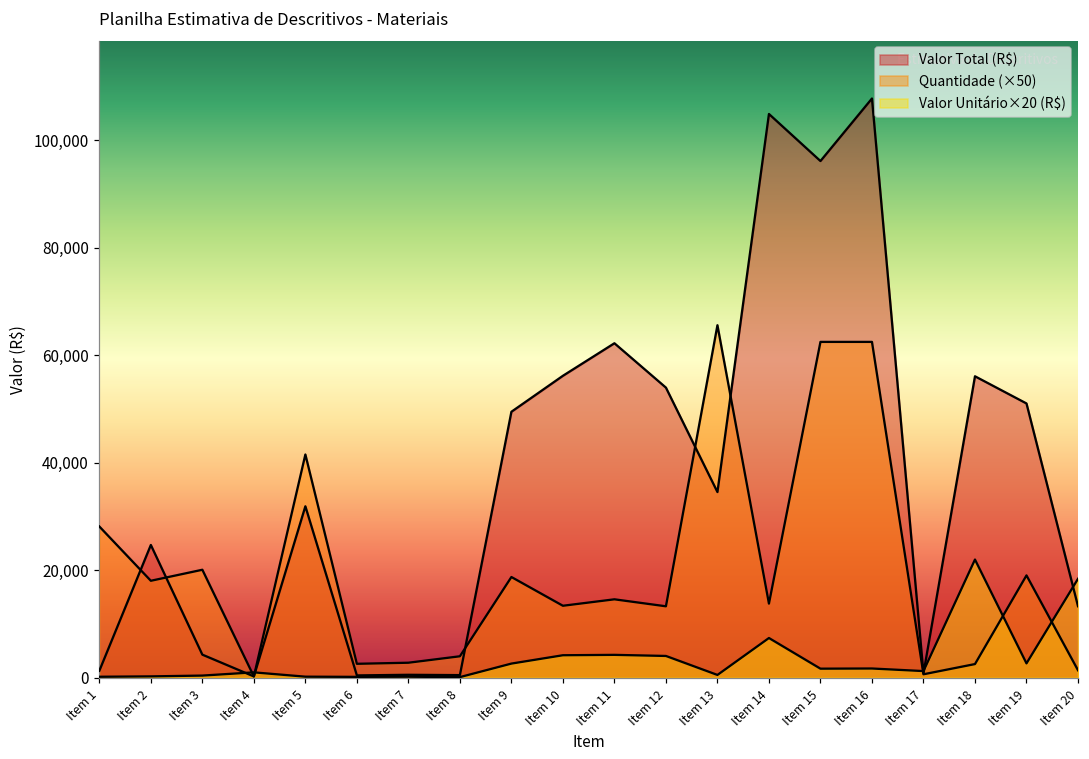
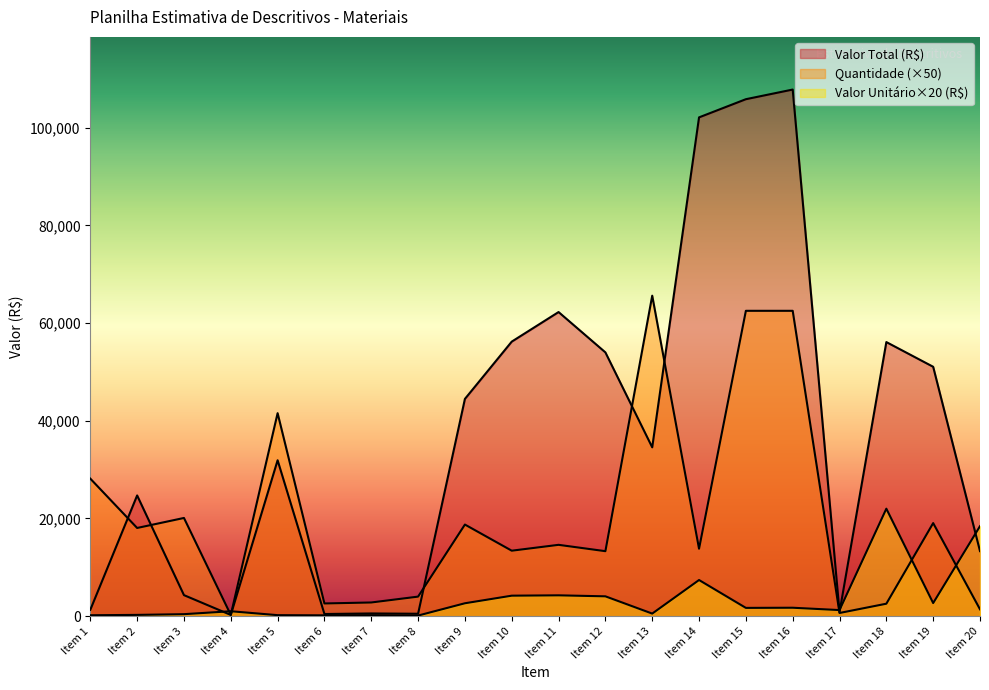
Valor Total (R$), Item 9: 49,000 -> 44,000
Valor Total (R$), Item 14: 105,000 -> 102,000
Valor Total (R$), Item 15: 96,000 -> 106,000
